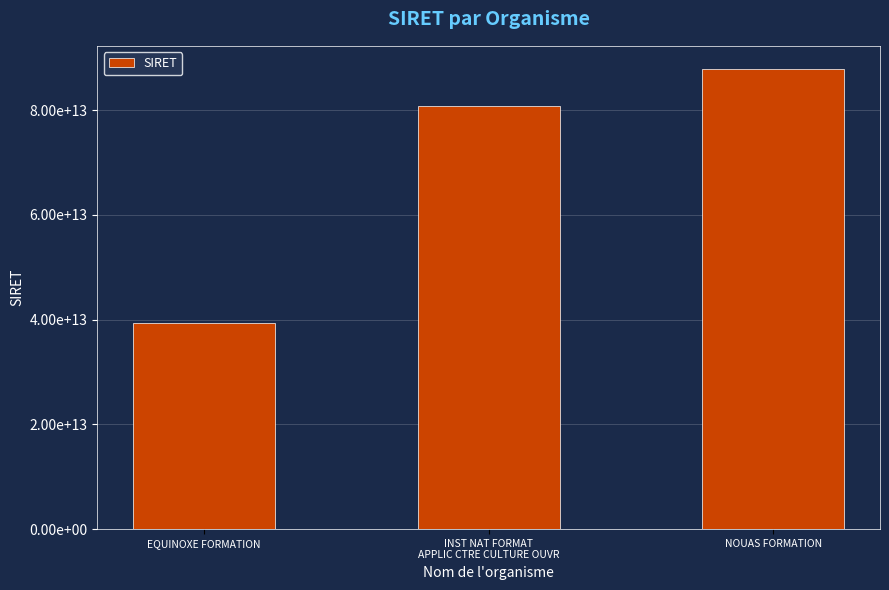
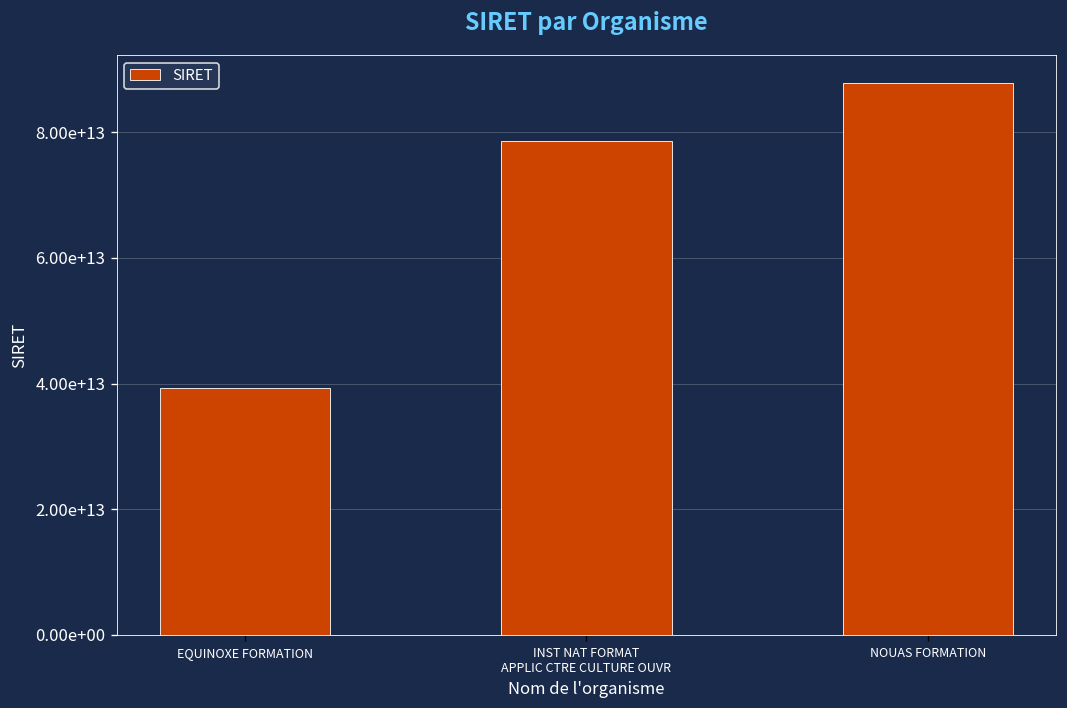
INST NAT FORMAT APPLIC CTRE CULTURE OUVR: 81000000000000 -> 79000000000000
